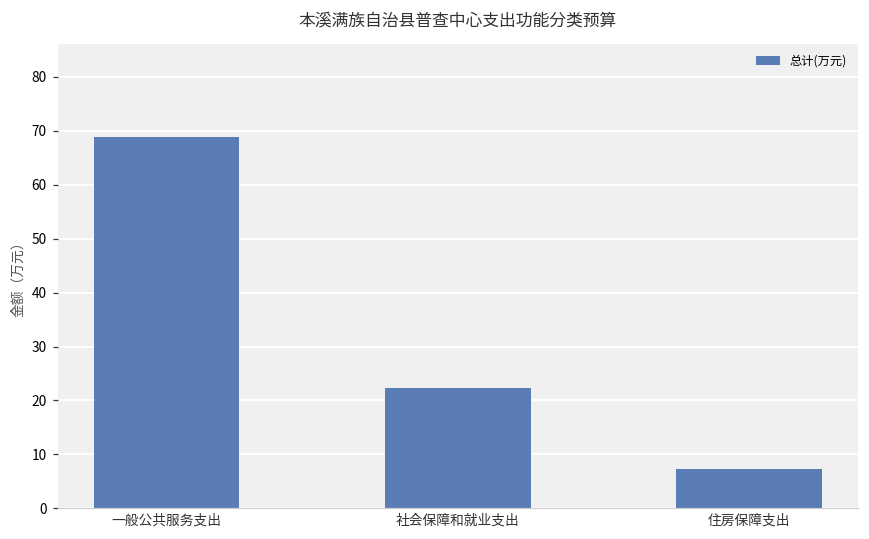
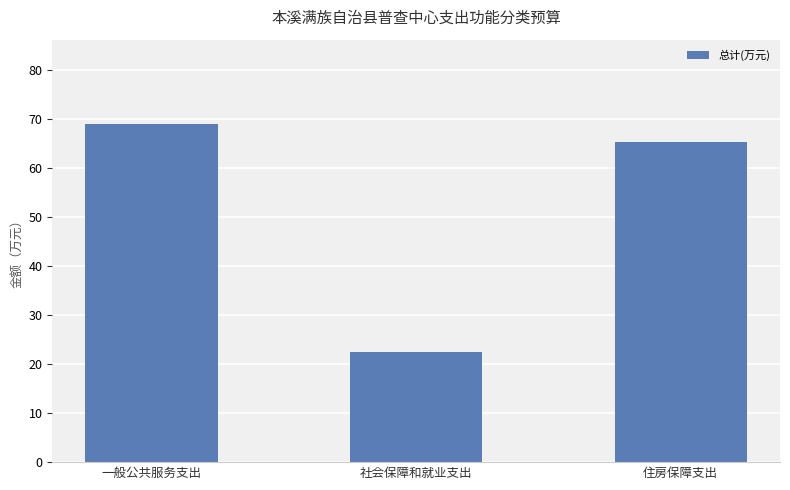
住房保障支出: 7 -> 65
